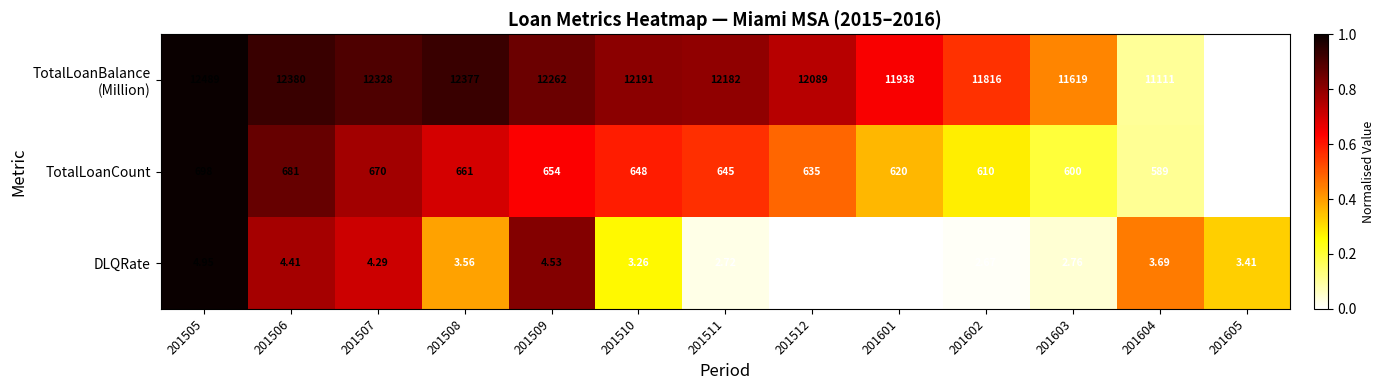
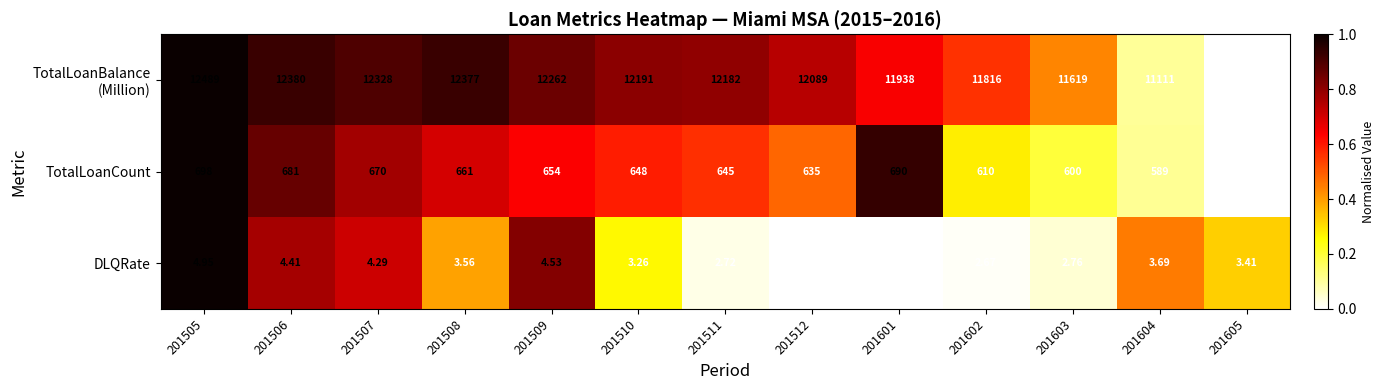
TotalLoanCount, 201601: 620 -> 690
